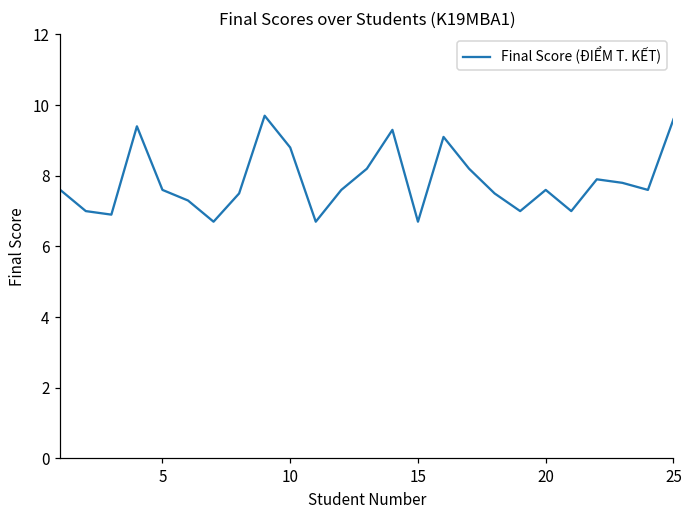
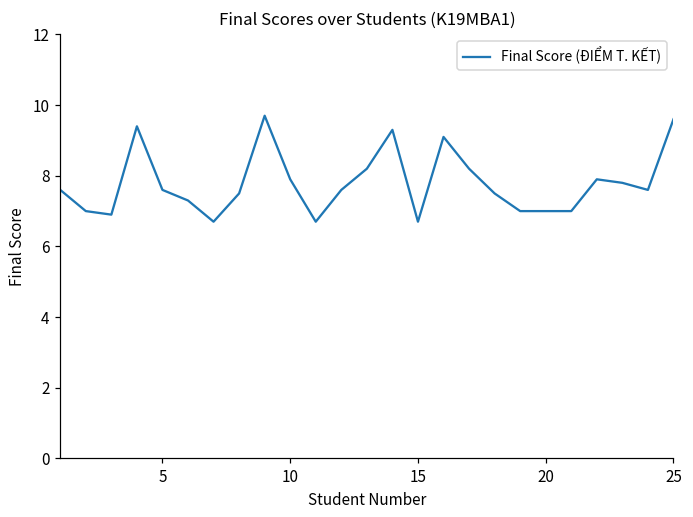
10: 8.8 -> 7.9
20: 7.6 -> 7.0
